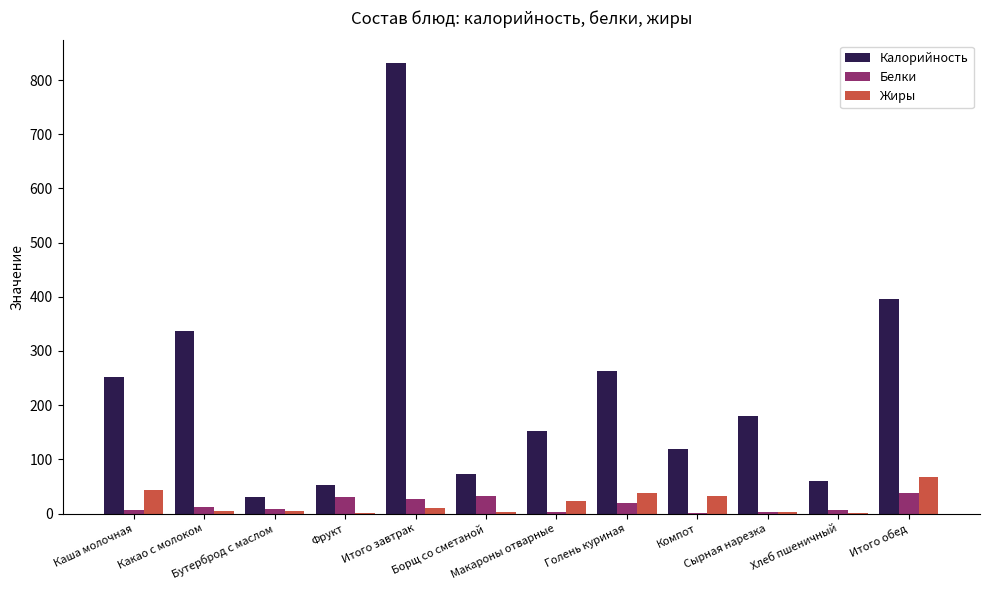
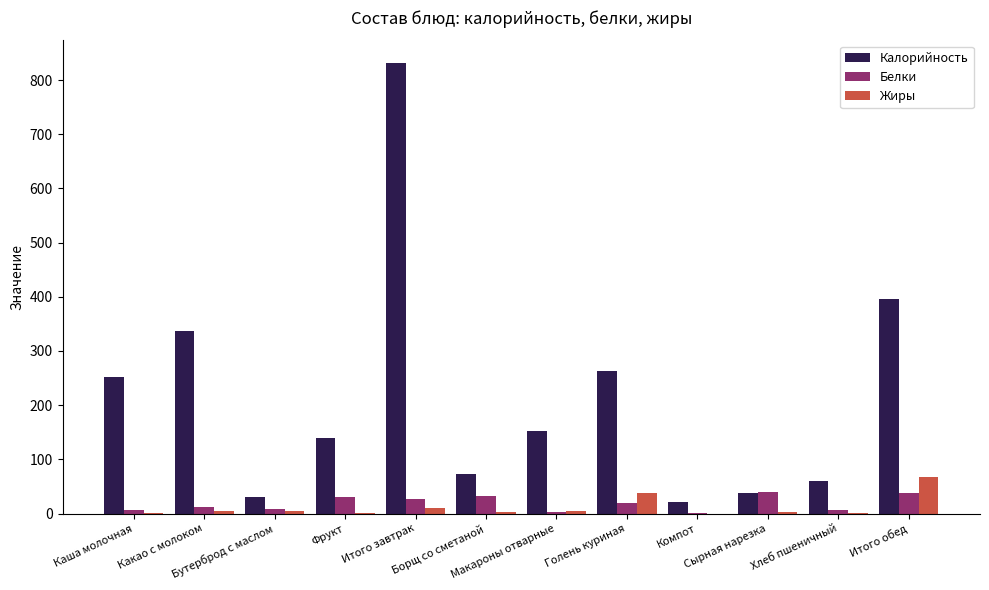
Жиры, Каша молочная: 40 -> 0
Калорийность, Фрукт: 50 -> 140
Жиры, Макароны отварные: 20 -> 10
Калорийность, Компот: 120 -> 20
Жиры, Компот: 30 -> 0
Калорийность, Сырная нарезка: 180 -> 40
Белки, Сырная нарезка: 0 -> 40
